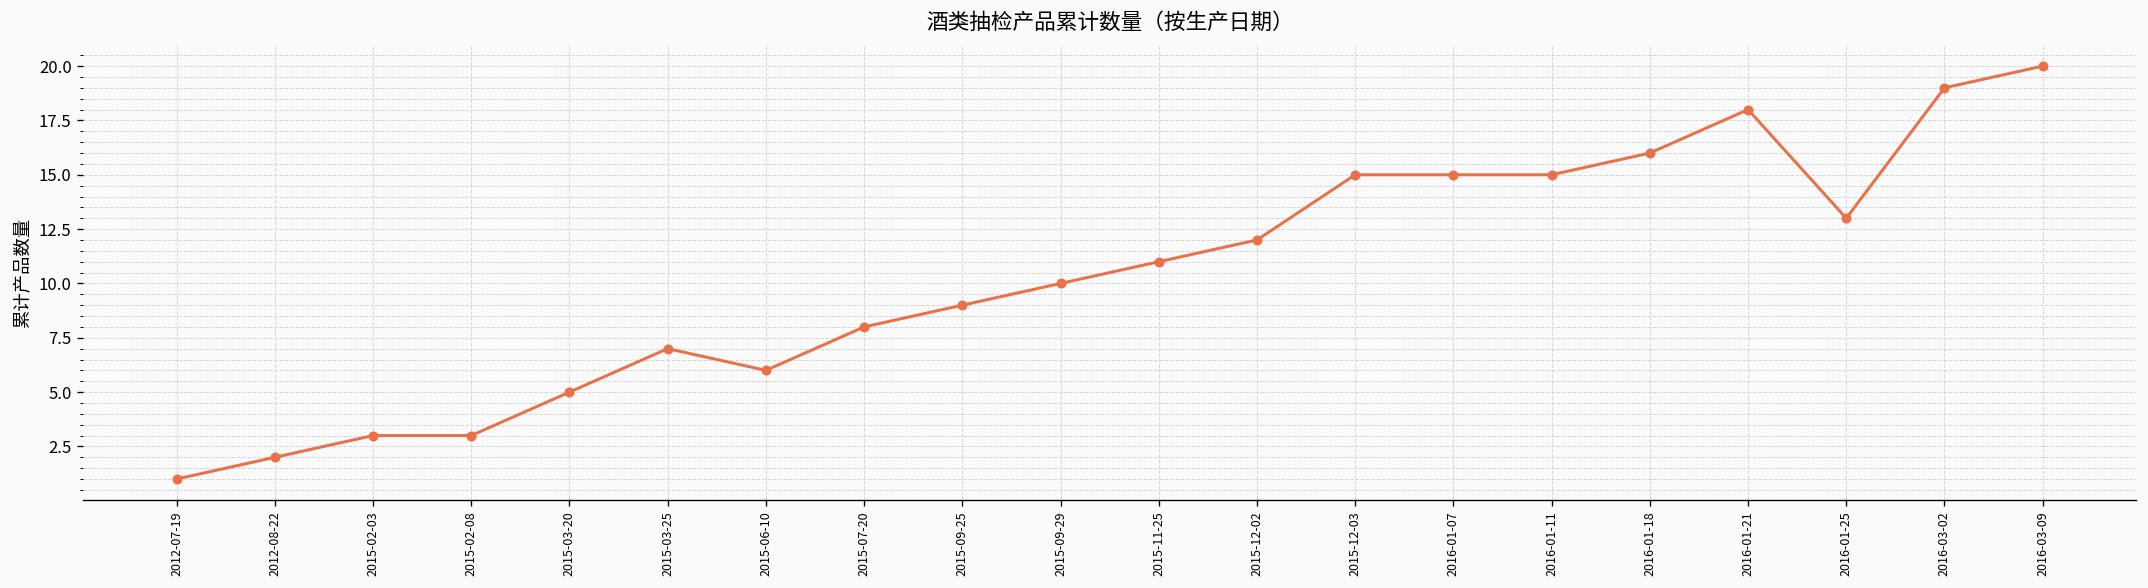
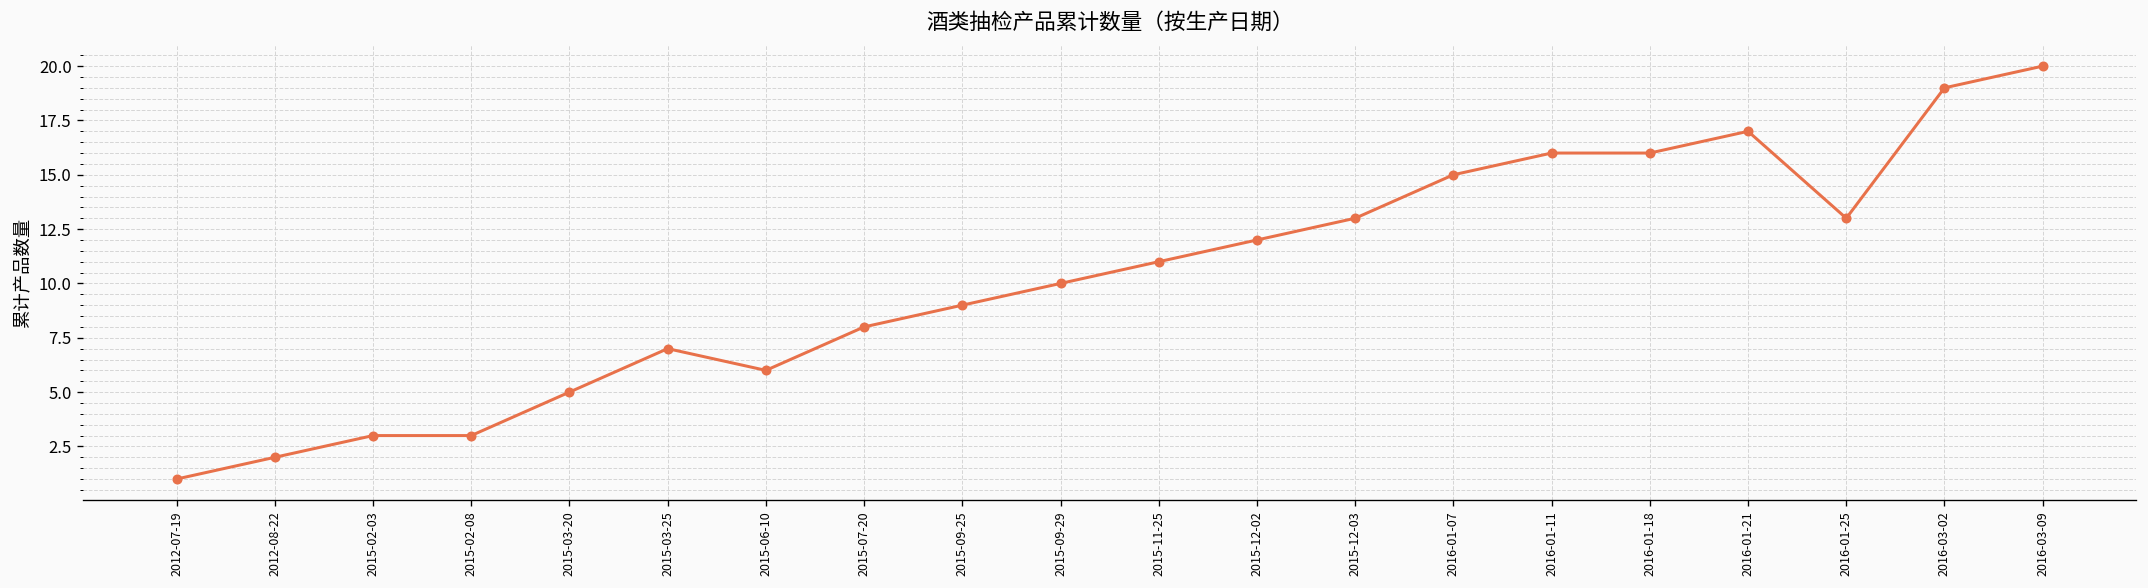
2015-12-03: 15 -> 13
2016-01-11: 15 -> 16
2016-01-21: 18 -> 17
